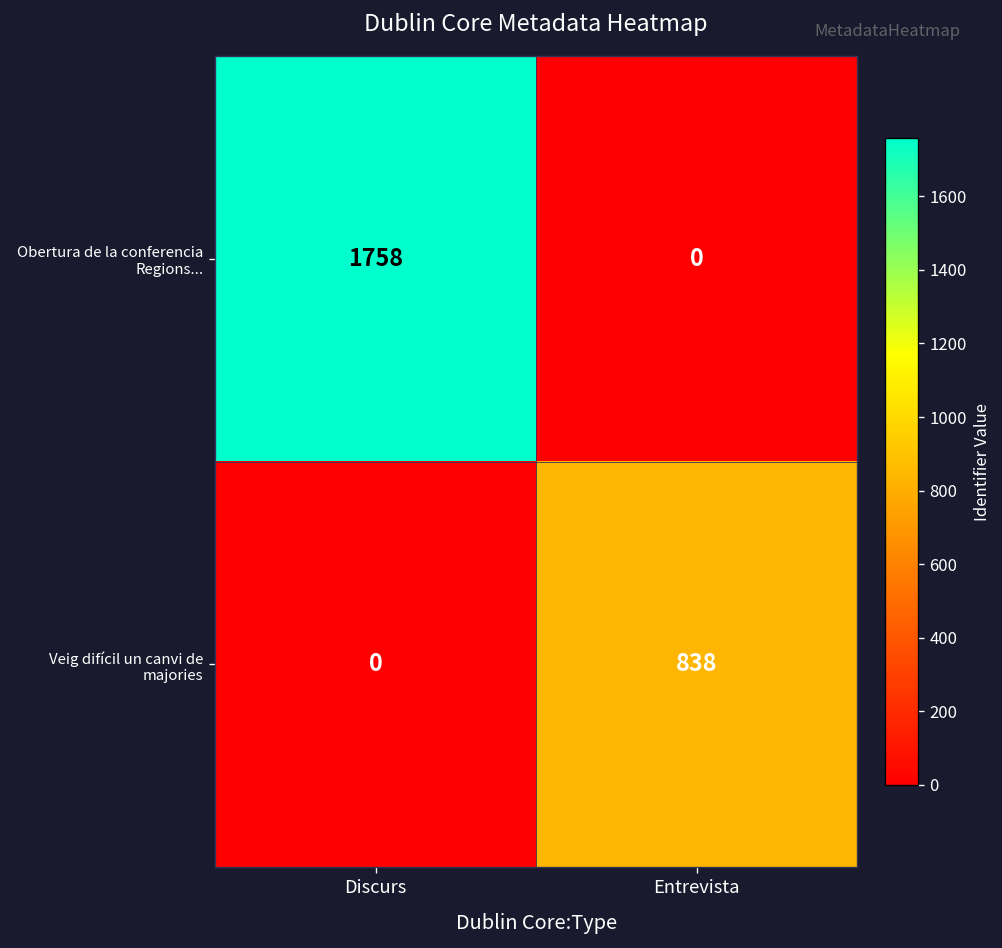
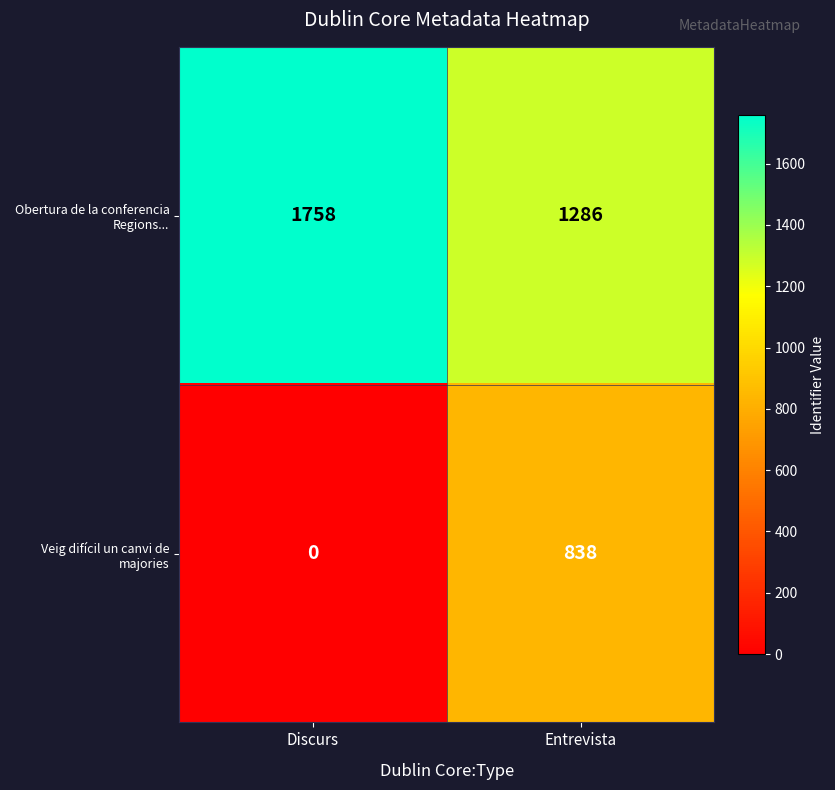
Obertura de la conferencia Regions..., Entrevista: 0 -> 1286
